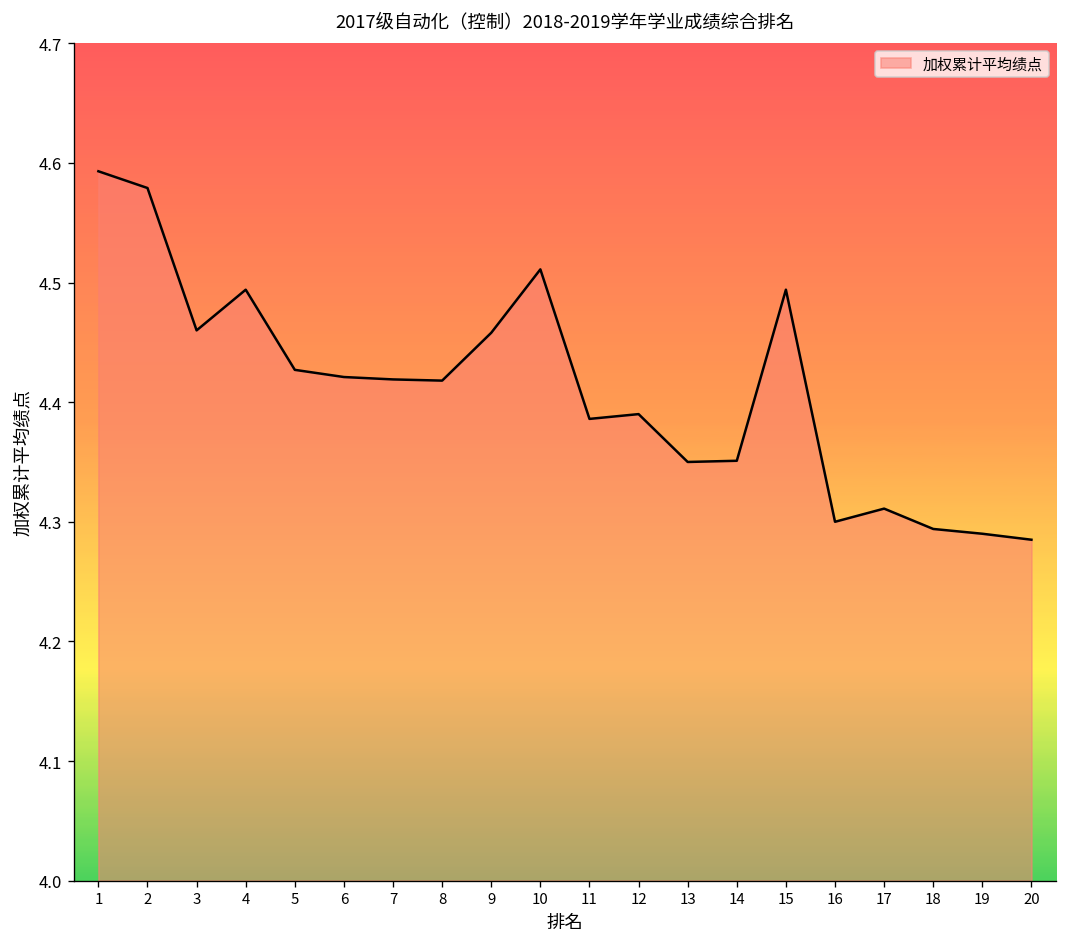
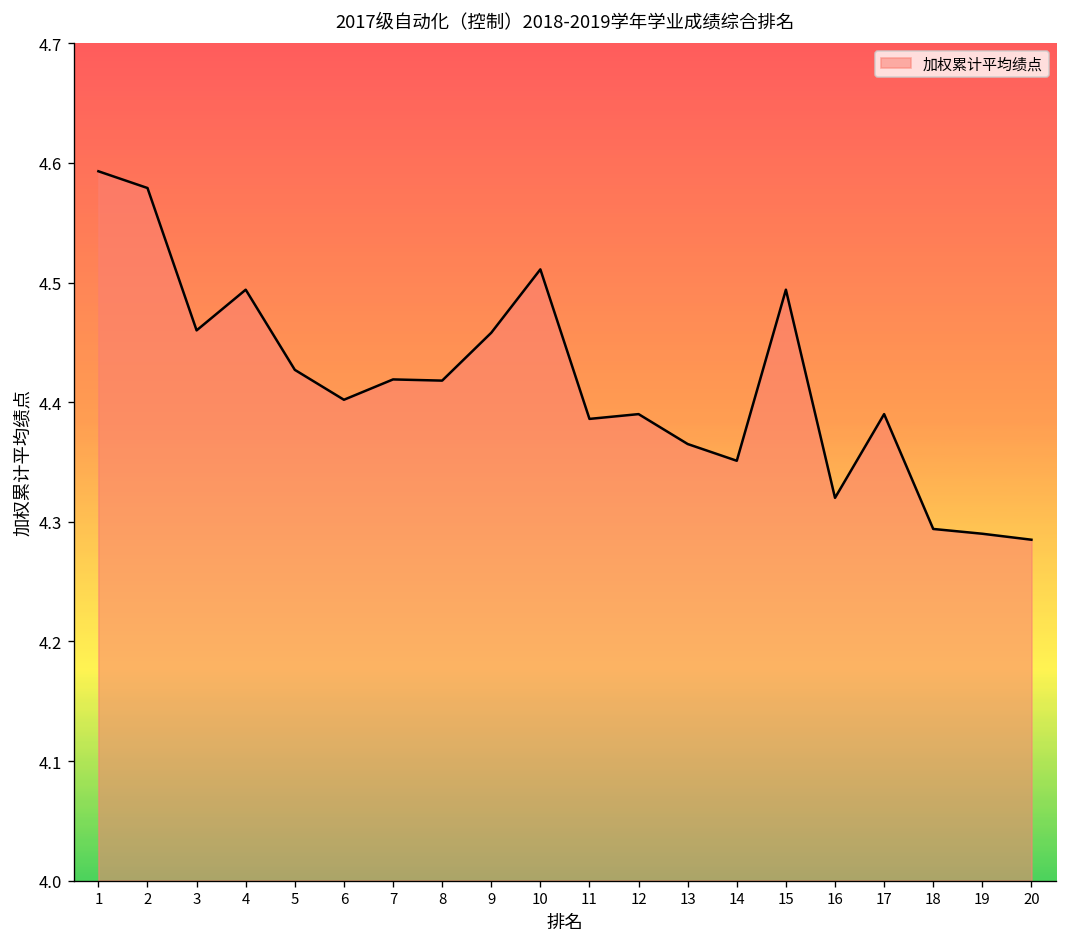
6: 4.42 -> 4.40
13: 4.35 -> 4.37
16: 4.30 -> 4.32
17: 4.31 -> 4.39
